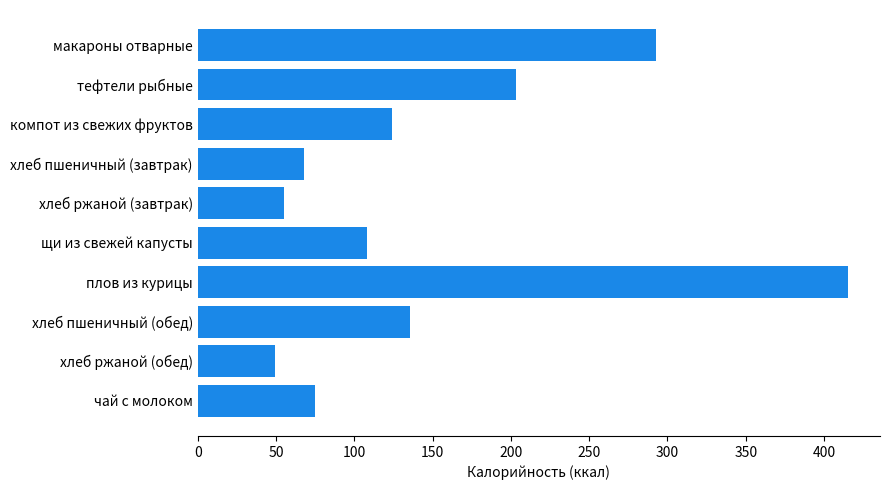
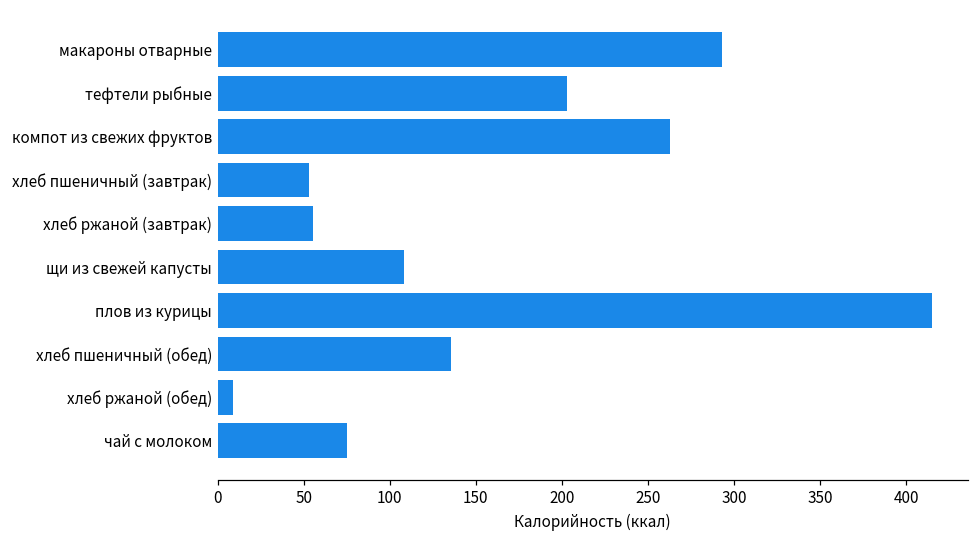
компот из свежих фруктов: 124 -> 263
хлеб пшеничный (завтрак): 68 -> 53
хлеб ржаной (обед): 50 -> 9
